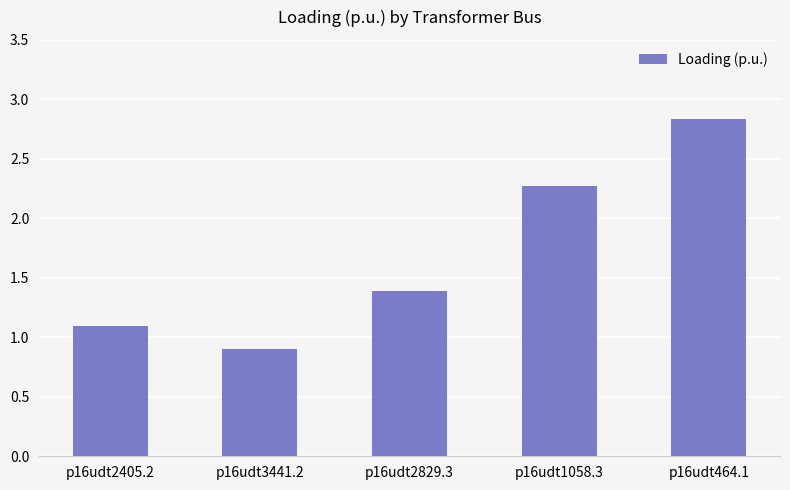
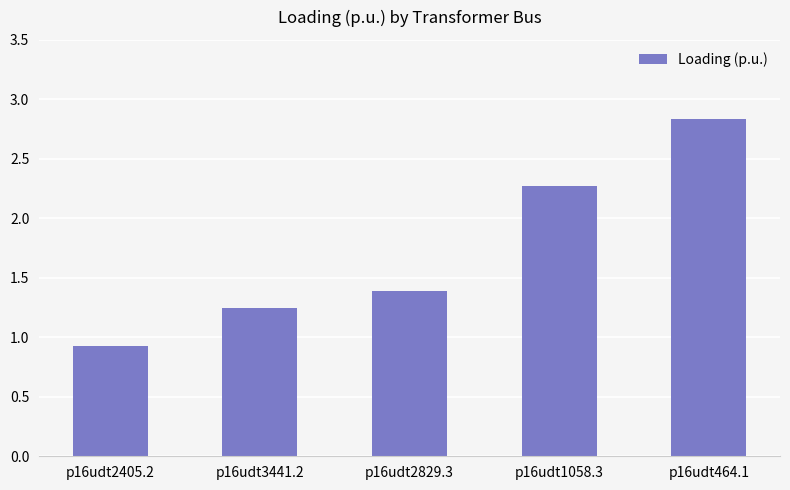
p16udt2405.2: 1.10 -> 0.93
p16udt3441.2: 0.90 -> 1.25
